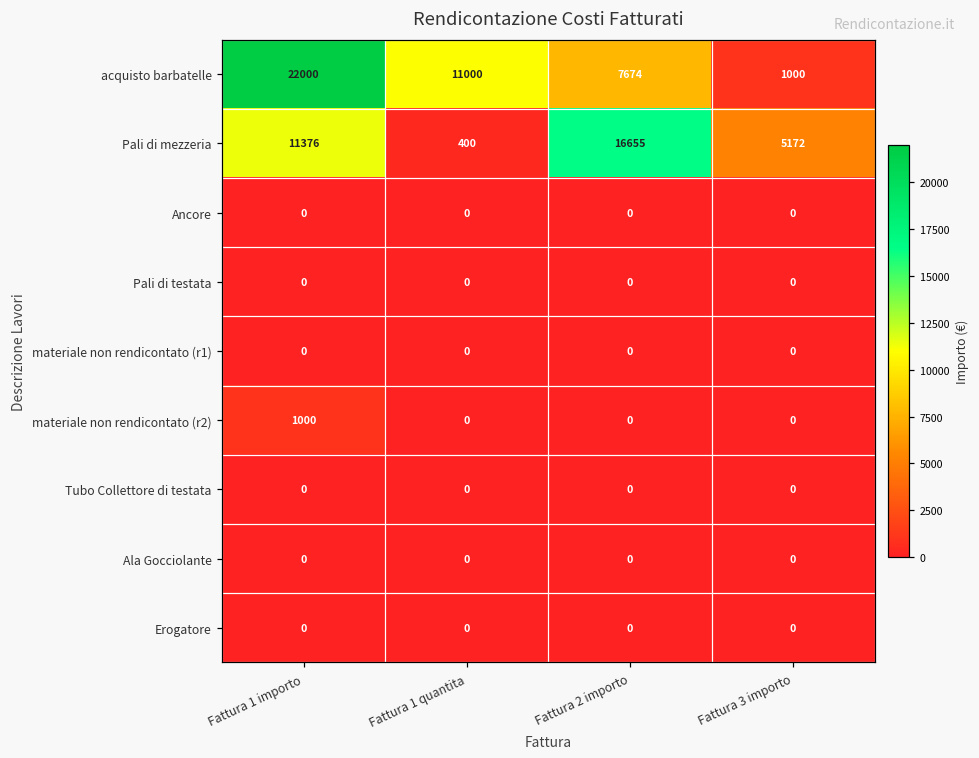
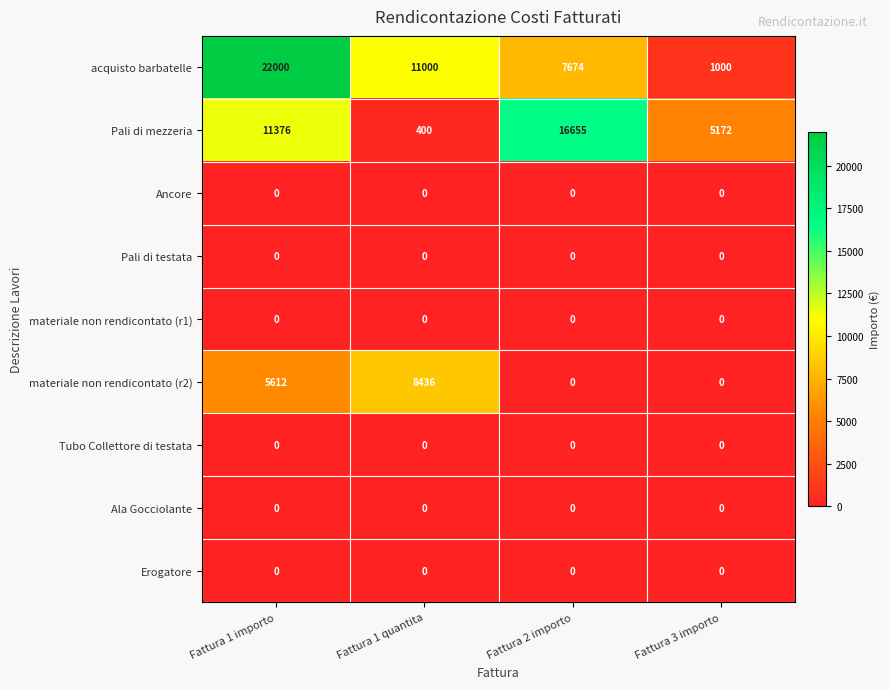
materiale non rendicontato (r2), Fattura 1 importo: 1000 -> 5612
materiale non rendicontato (r2), Fattura 1 quantita: 0 -> 8436
